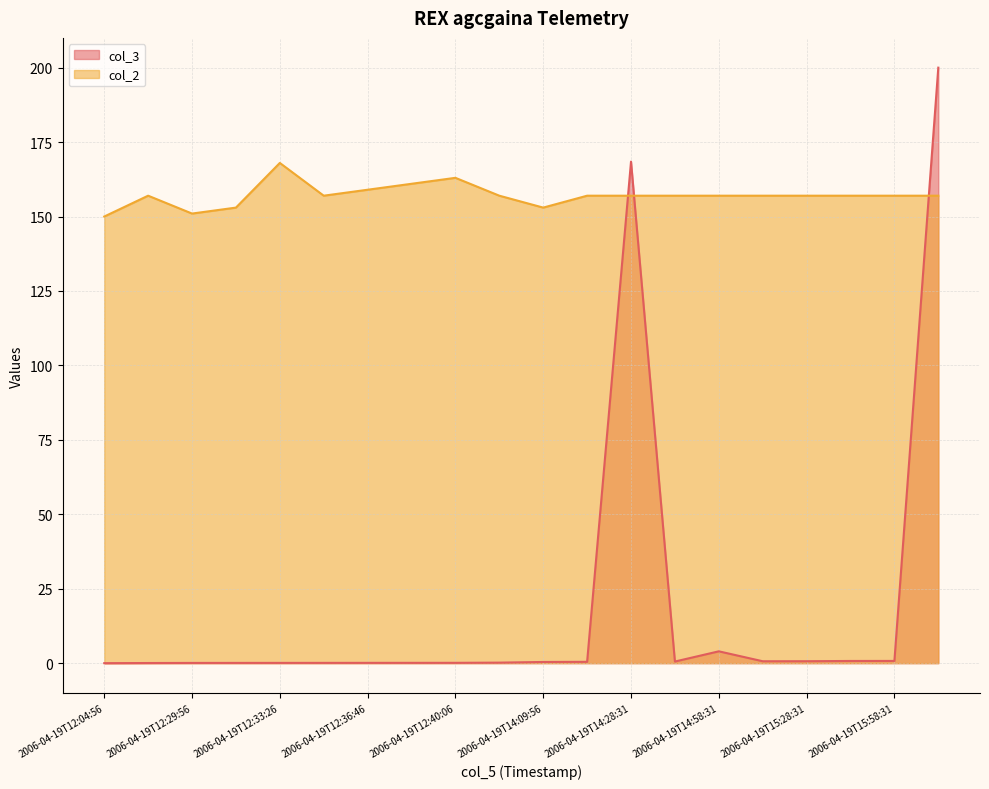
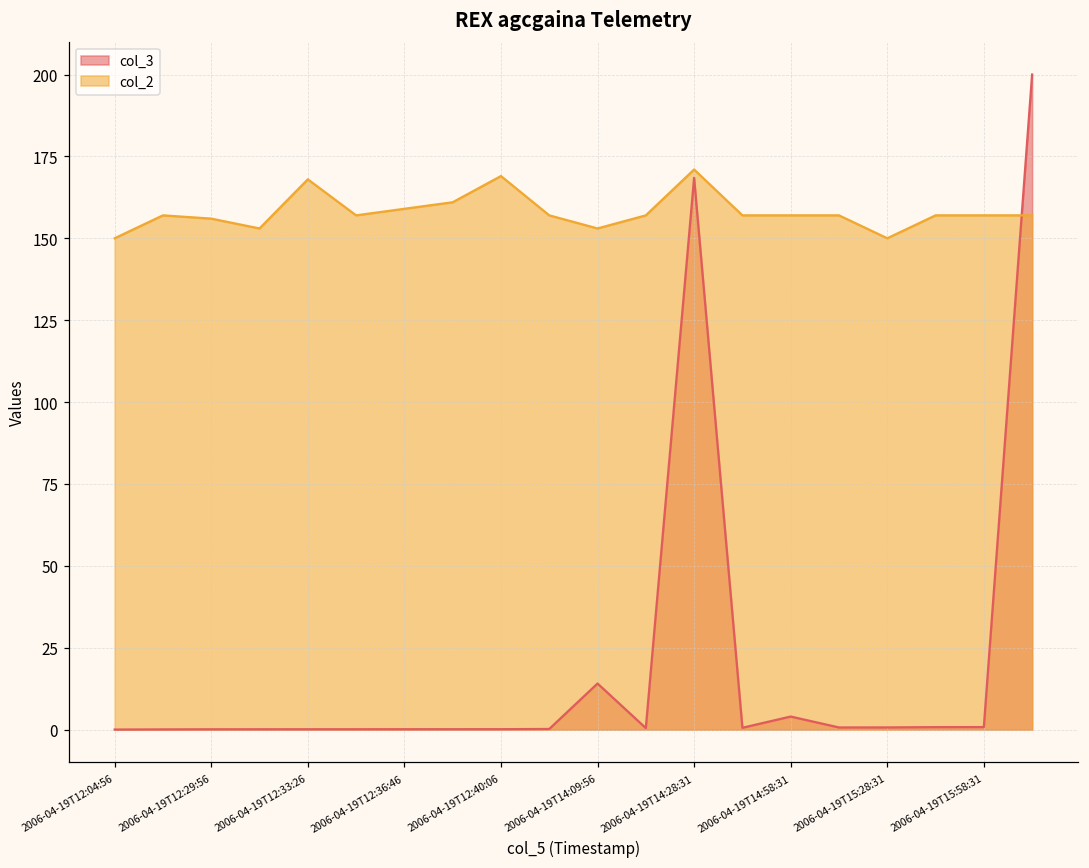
col_2, 2006-04-19T12:29:56: 151 -> 156
col_2, 2006-04-19T12:40:06: 163 -> 169
col_3, 2006-04-19T14:09:56: 0 -> 14
col_2, 2006-04-19T14:28:31: 157 -> 171
col_2, 2006-04-19T15:28:31: 157 -> 150
